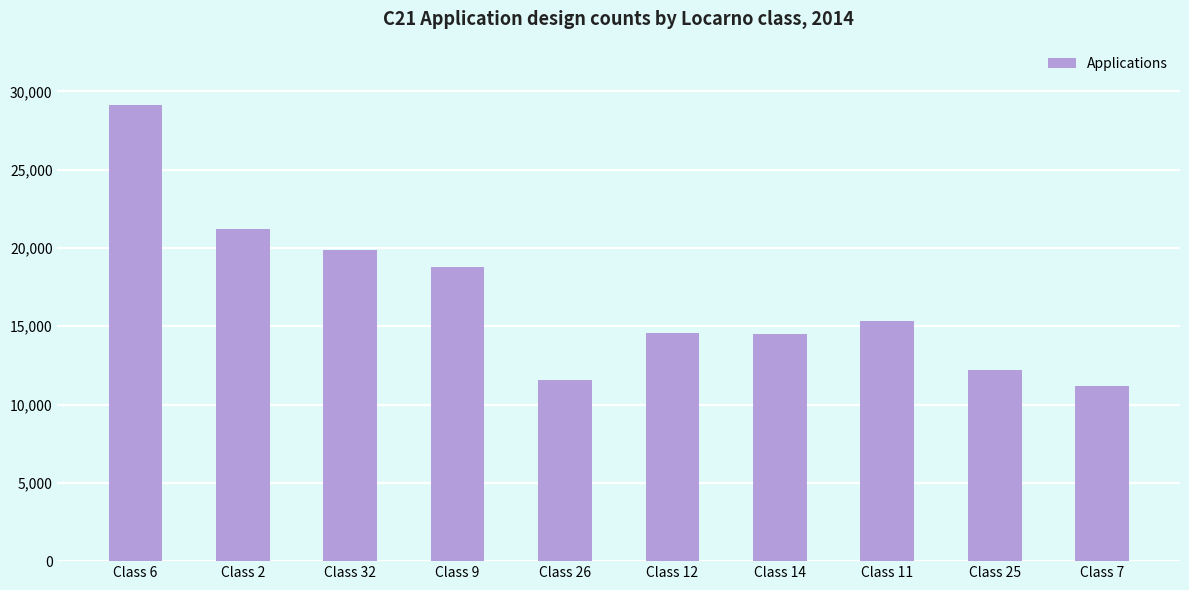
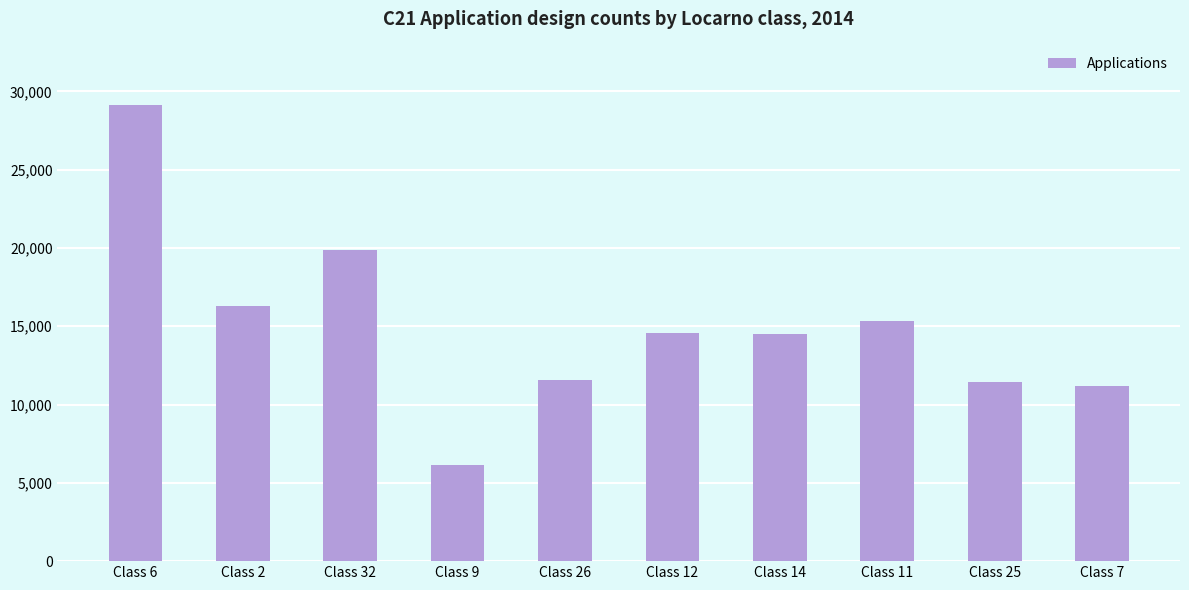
Class 2: 21,200 -> 16,300
Class 9: 18,800 -> 6,200
Class 25: 12,200 -> 11,400
